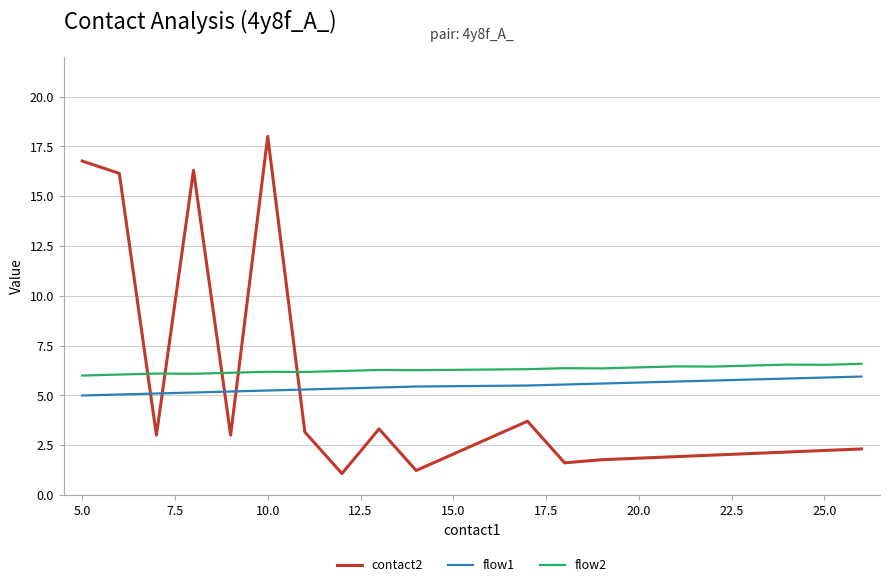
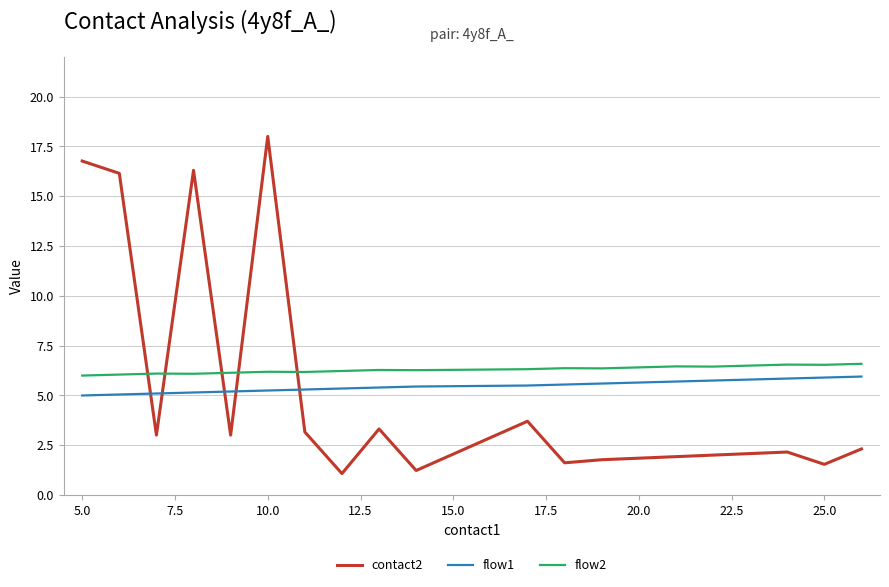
contact2, 25.0: 2.2 -> 1.5
